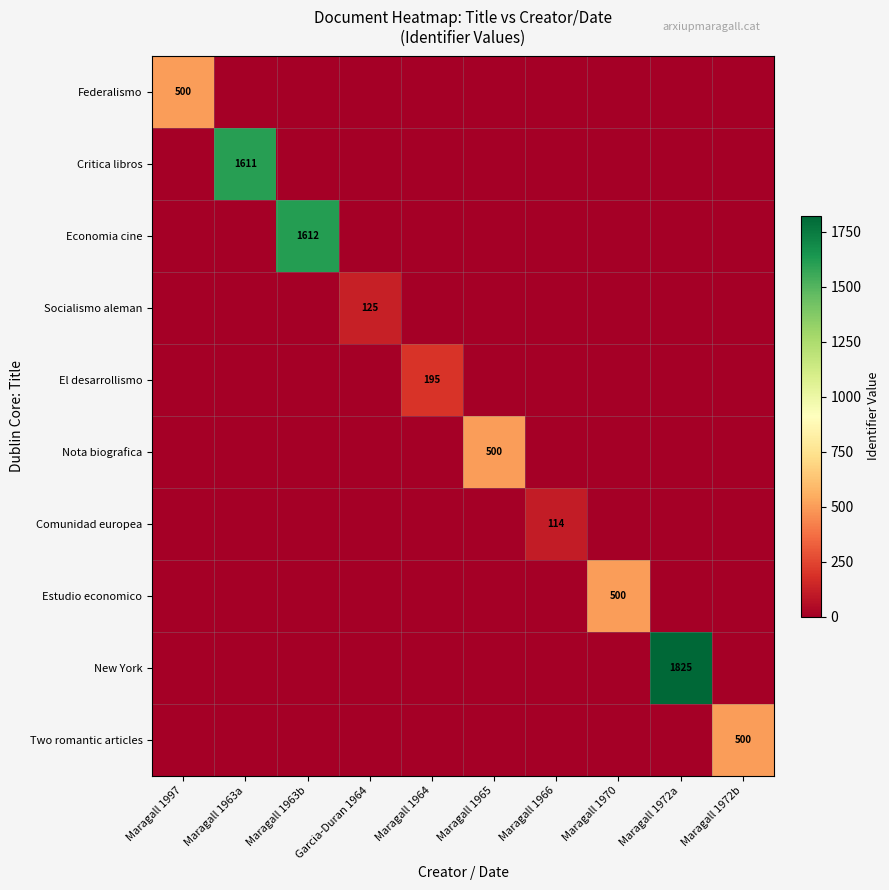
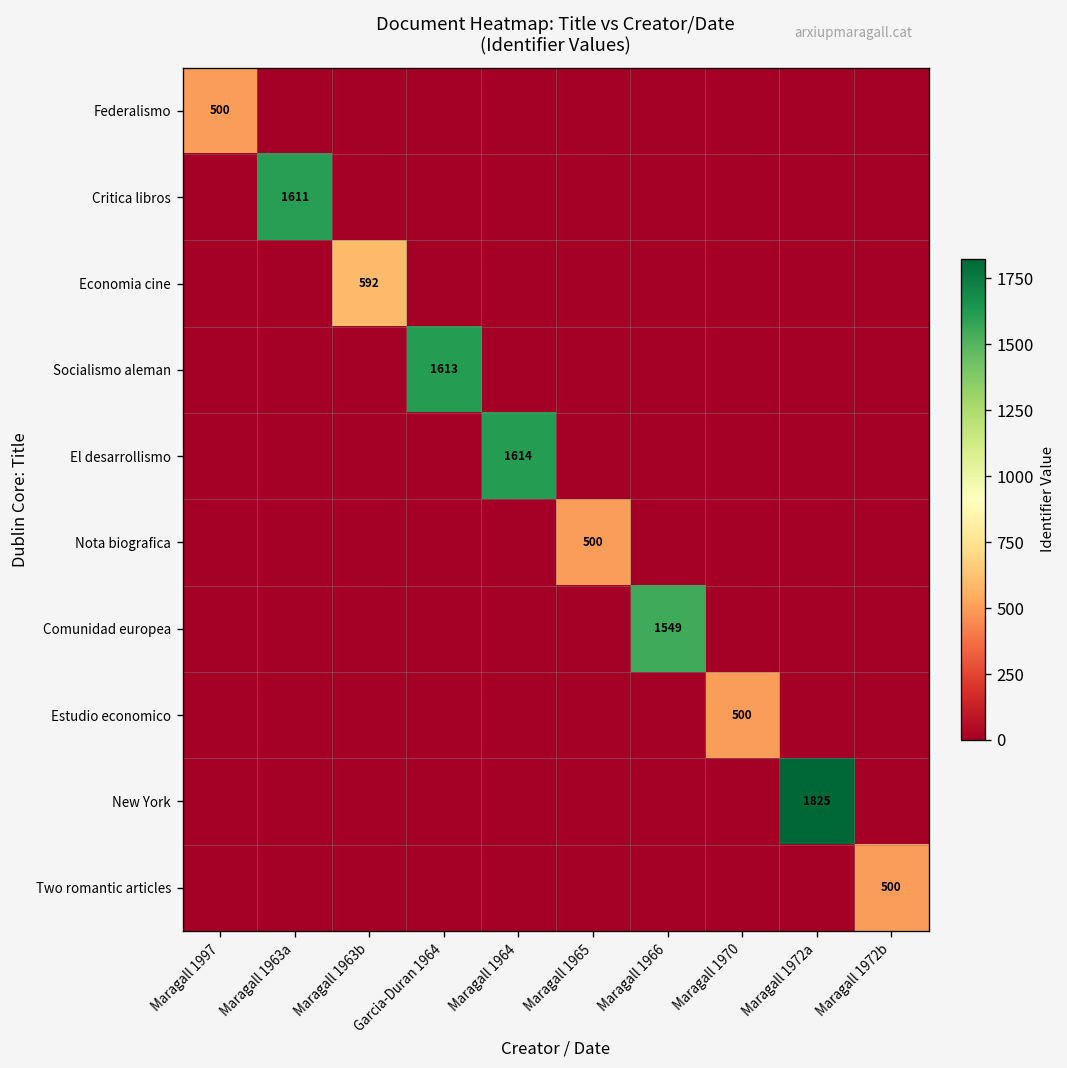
Economia cine, Maragall 1963b: 1612 -> 592
Socialismo aleman, Garcia-Duran 1964: 125 -> 1613
El desarrollismo, Maragall 1964: 195 -> 1614
Comunidad europea, Maragall 1966: 114 -> 1549
